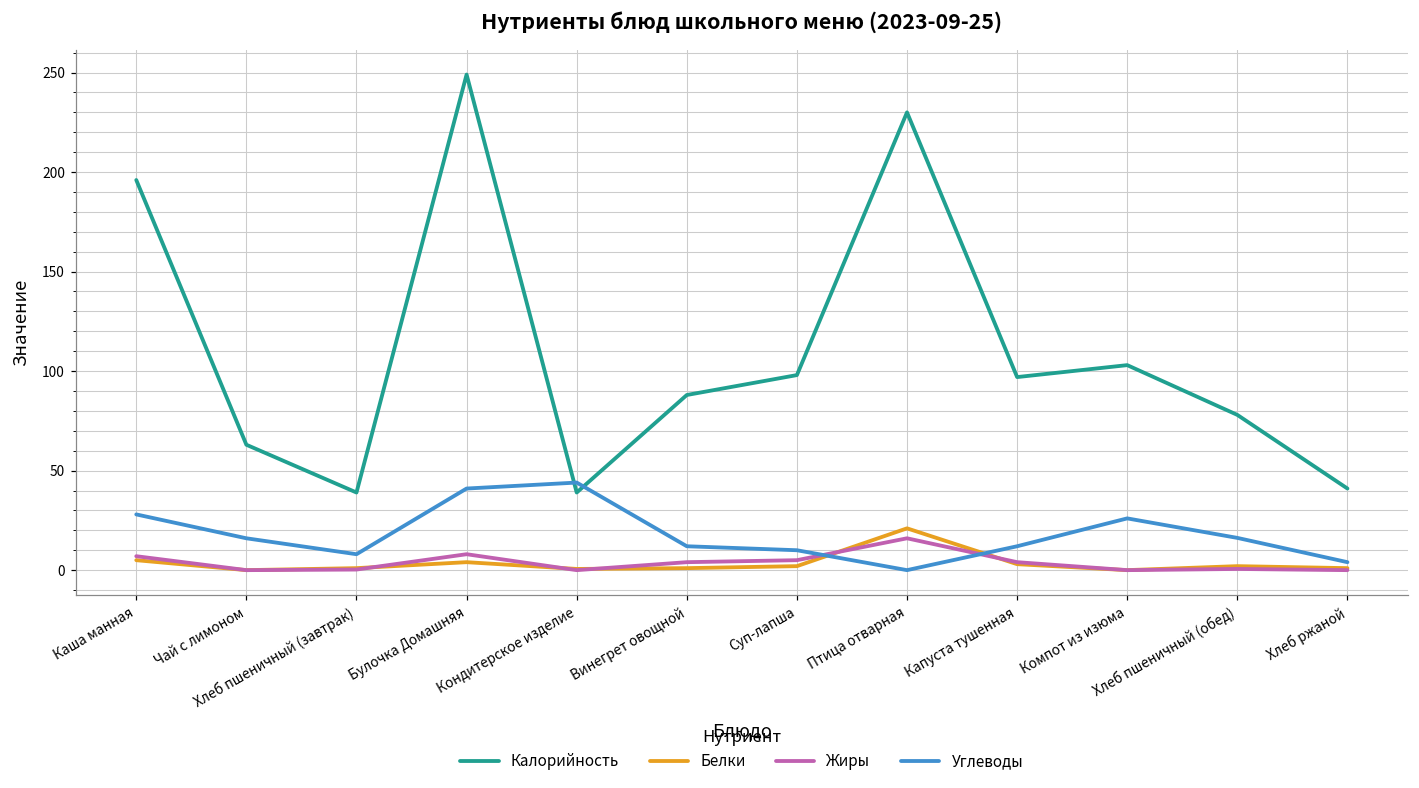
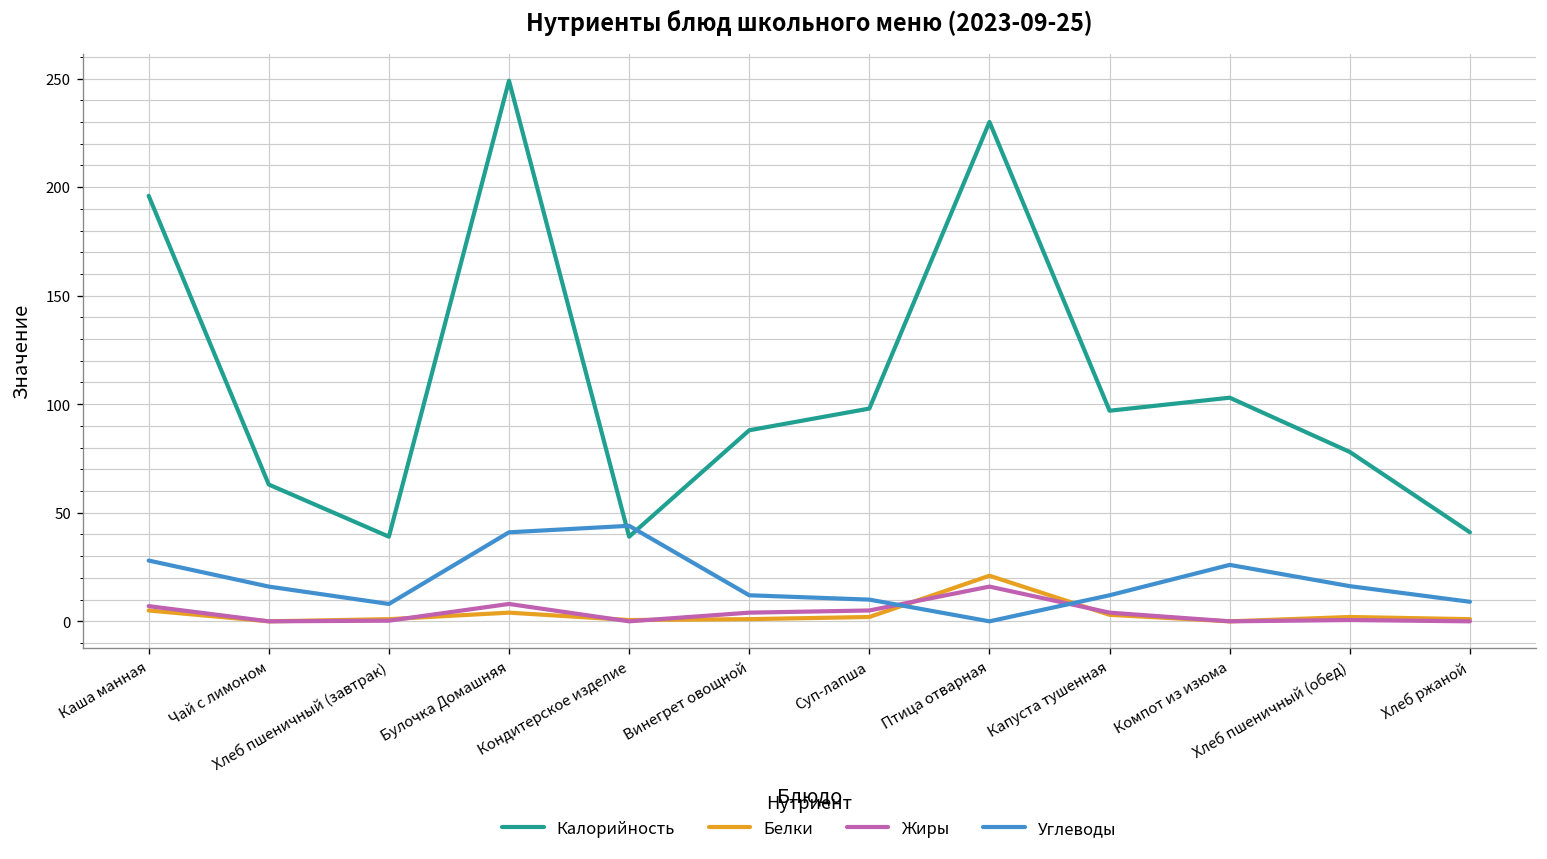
Углеводы, Хлеб ржаной: 4 -> 9
